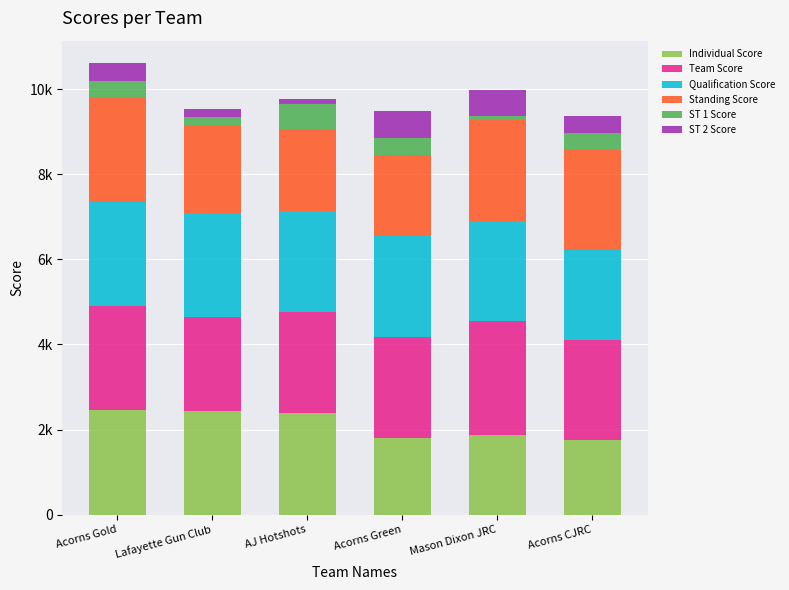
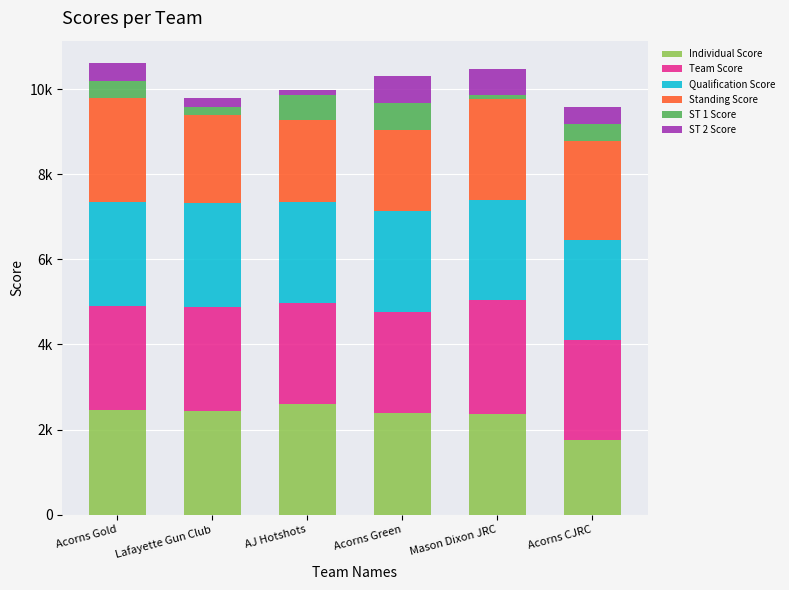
Team Score, Lafayette Gun Club: 2200 -> 2400
Individual Score, AJ Hotshots: 2400 -> 2600
Individual Score, Acorns Green: 1800 -> 2400
ST 1 Score, Acorns Green: 400 -> 600
Individual Score, Mason Dixon JRC: 1900 -> 2400
Qualification Score, Acorns CJRC: 2100 -> 2300
